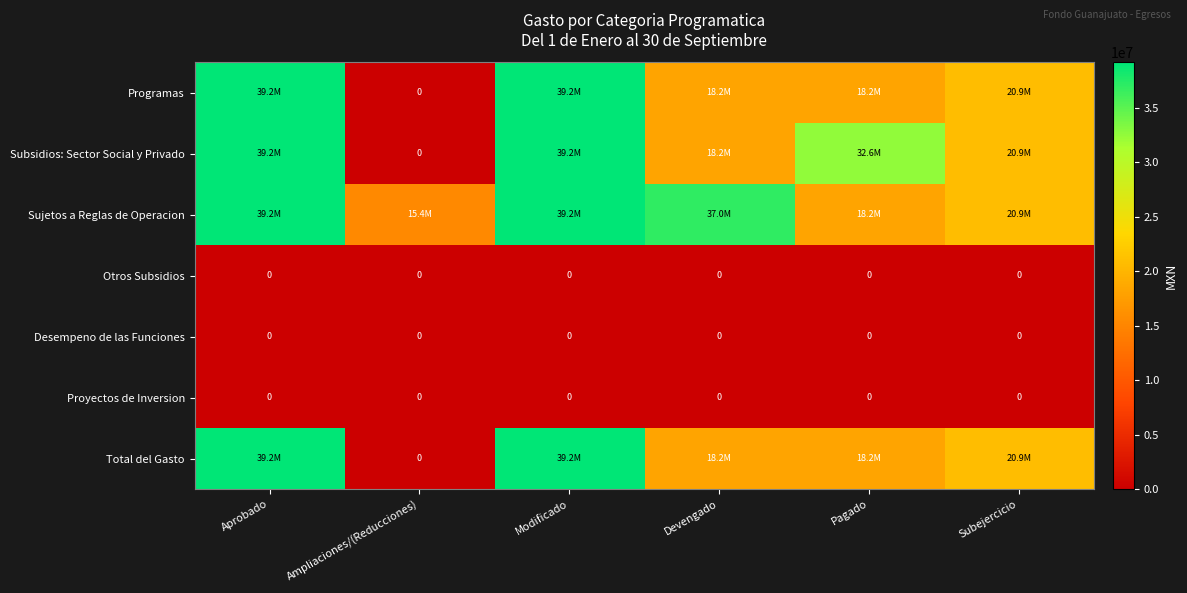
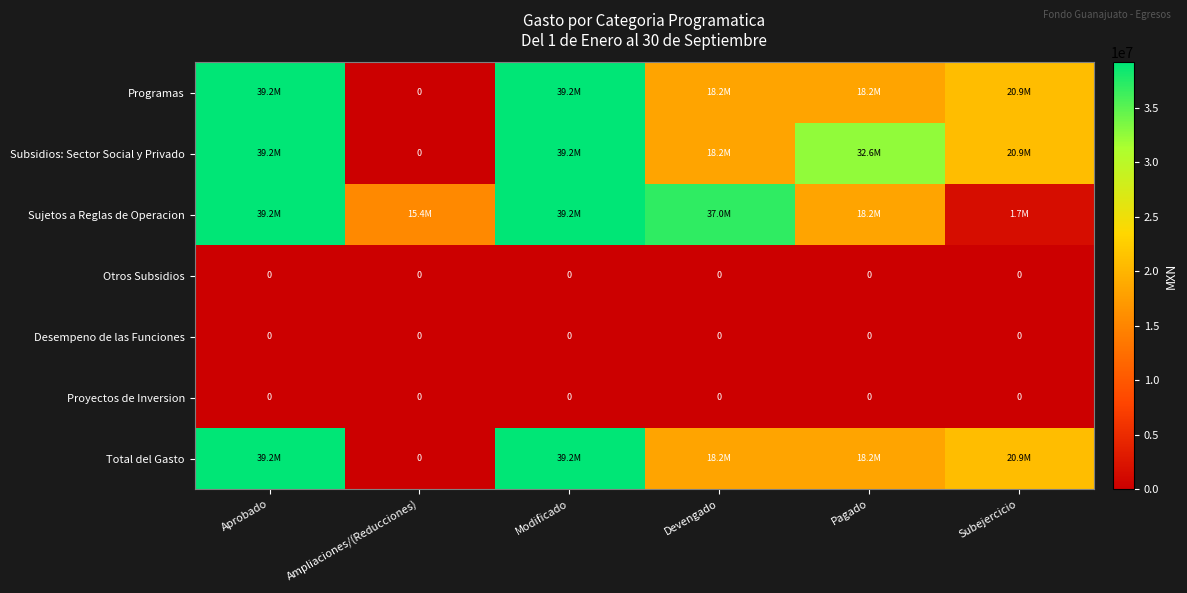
Sujetos a Reglas de Operacion, Subejercicio: 20.9M -> 1.7M
